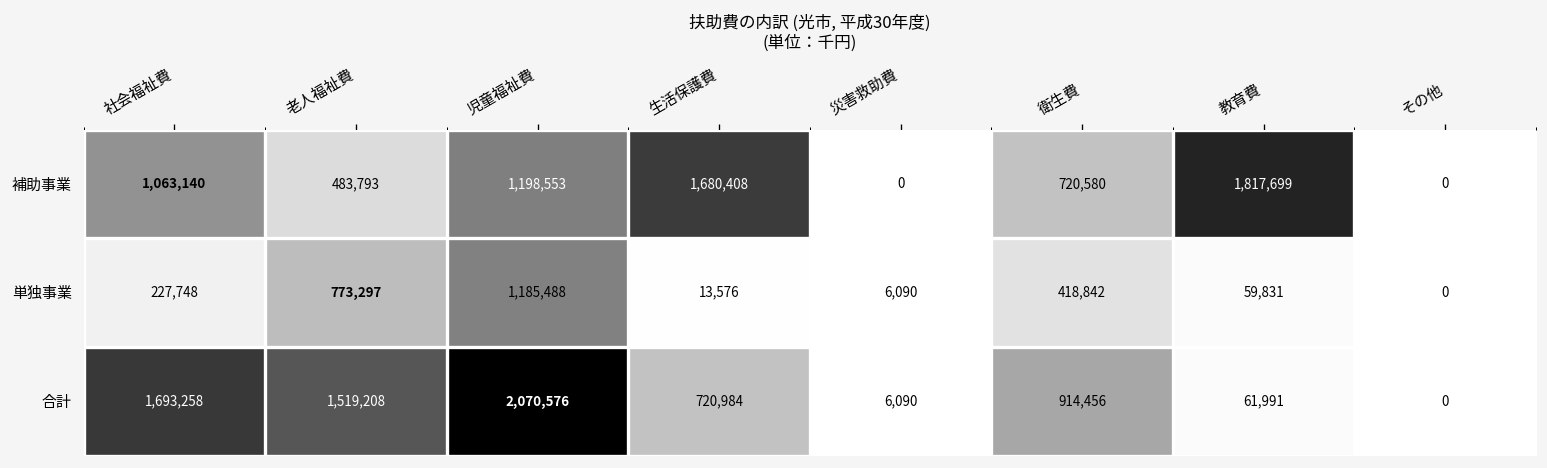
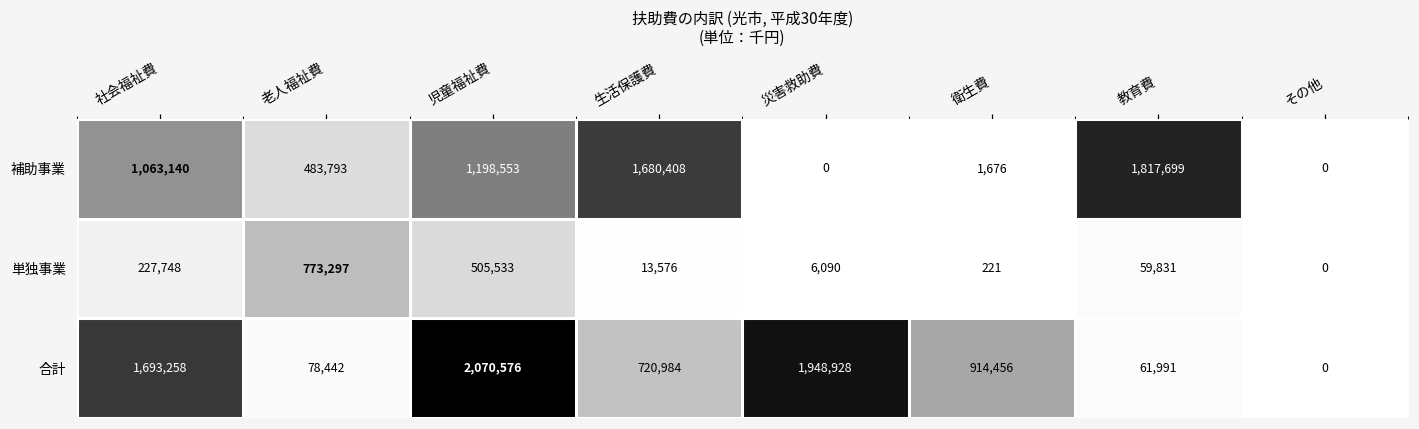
補助事業, 衛生費: 720,580 -> 1,676
単独事業, 児童福祉費: 1,185,488 -> 505,533
単独事業, 衛生費: 418,842 -> 221
合計, 老人福祉費: 1,519,208 -> 78,442
合計, 災害救助費: 6,090 -> 1,948,928
